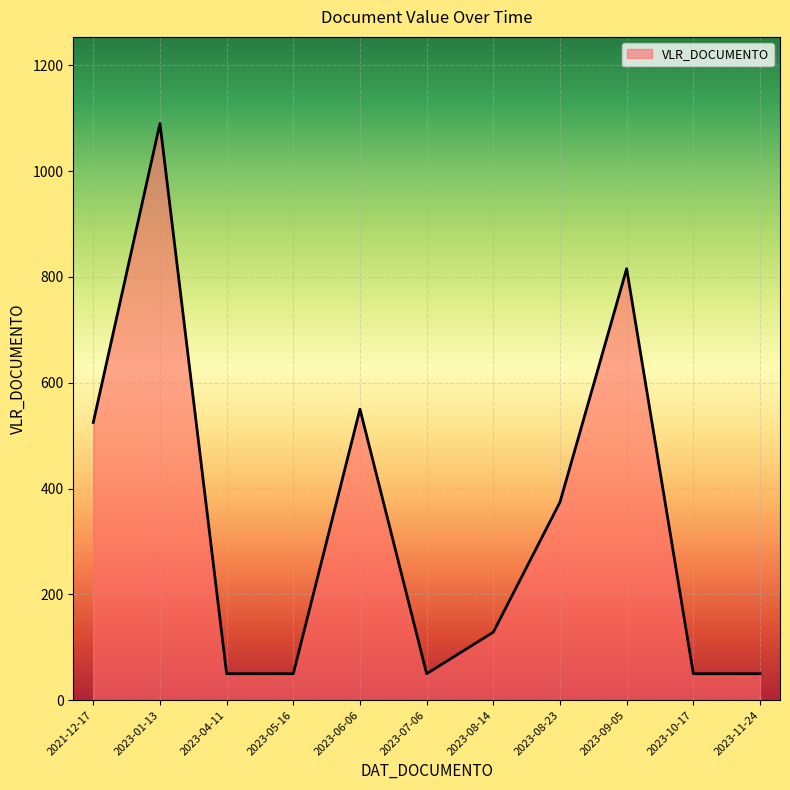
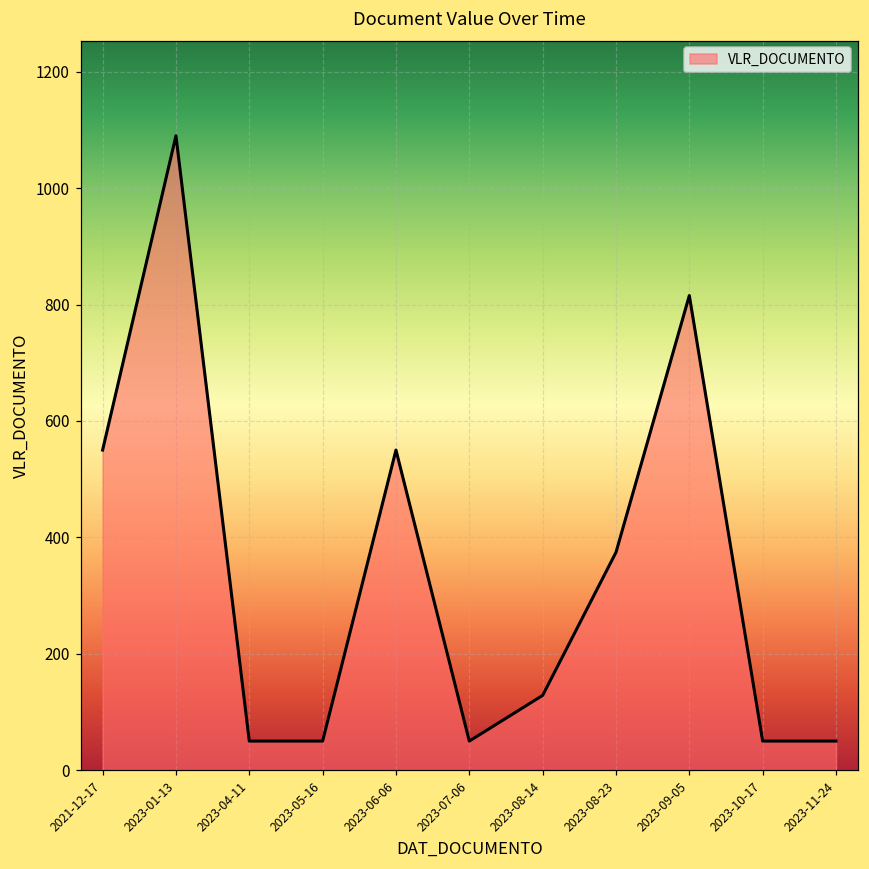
2021-12-17: 520 -> 550
